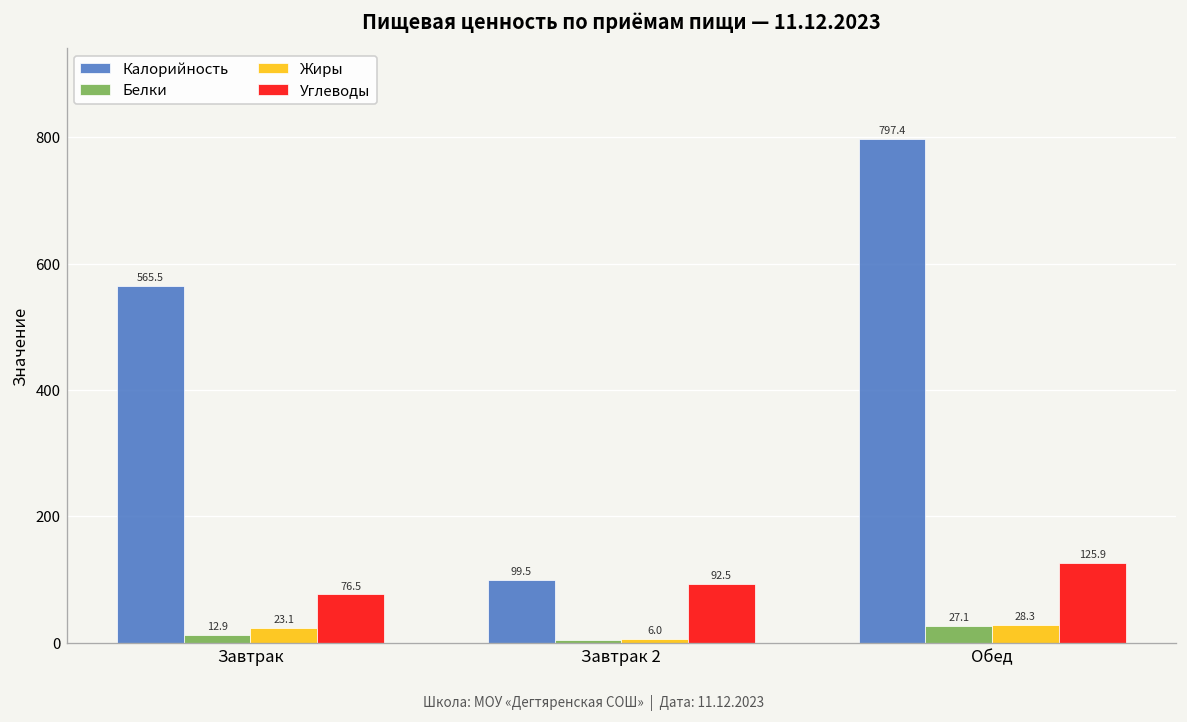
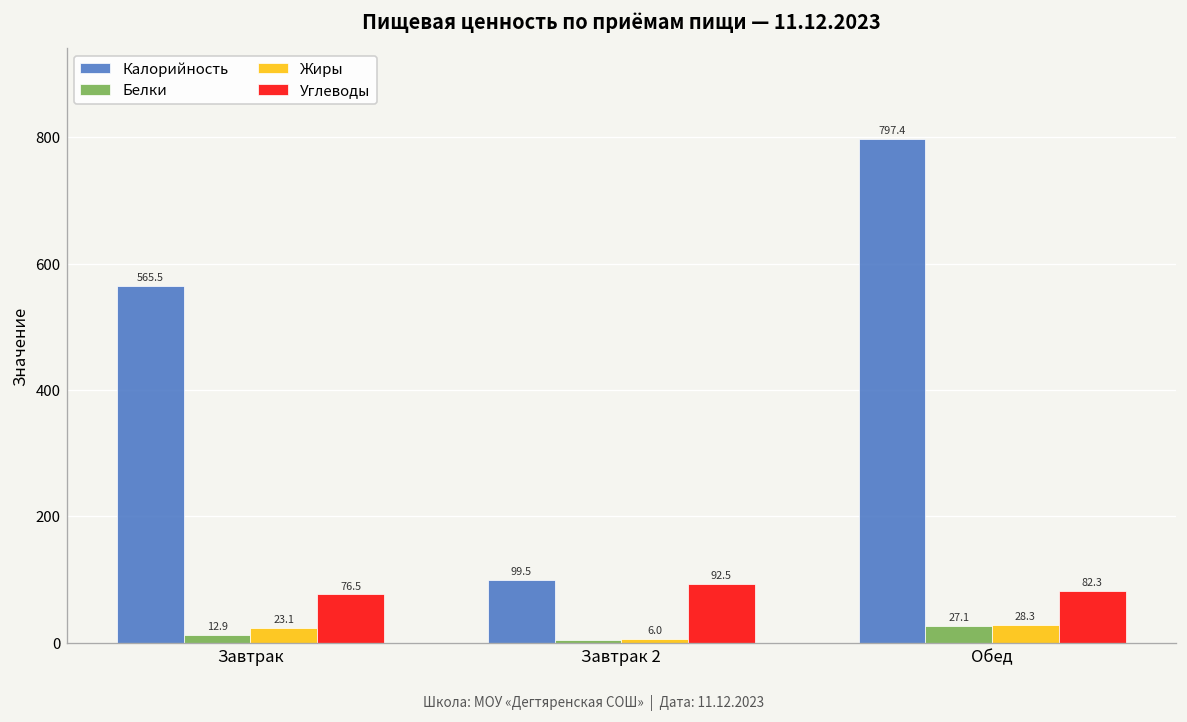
Углеводы, Обед: 125.9 -> 82.3
